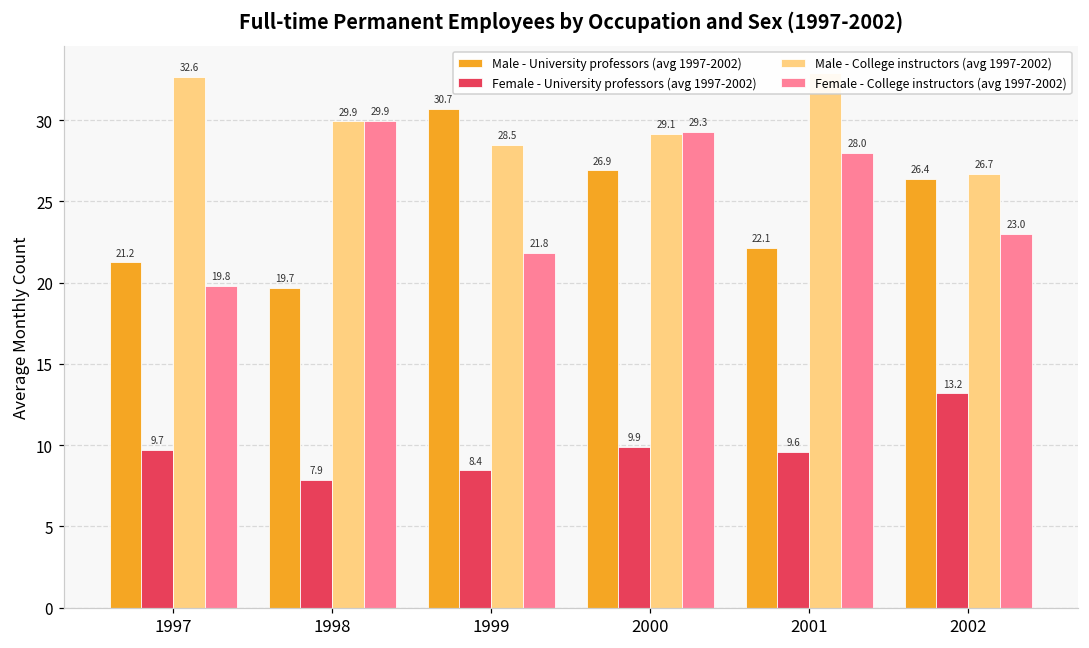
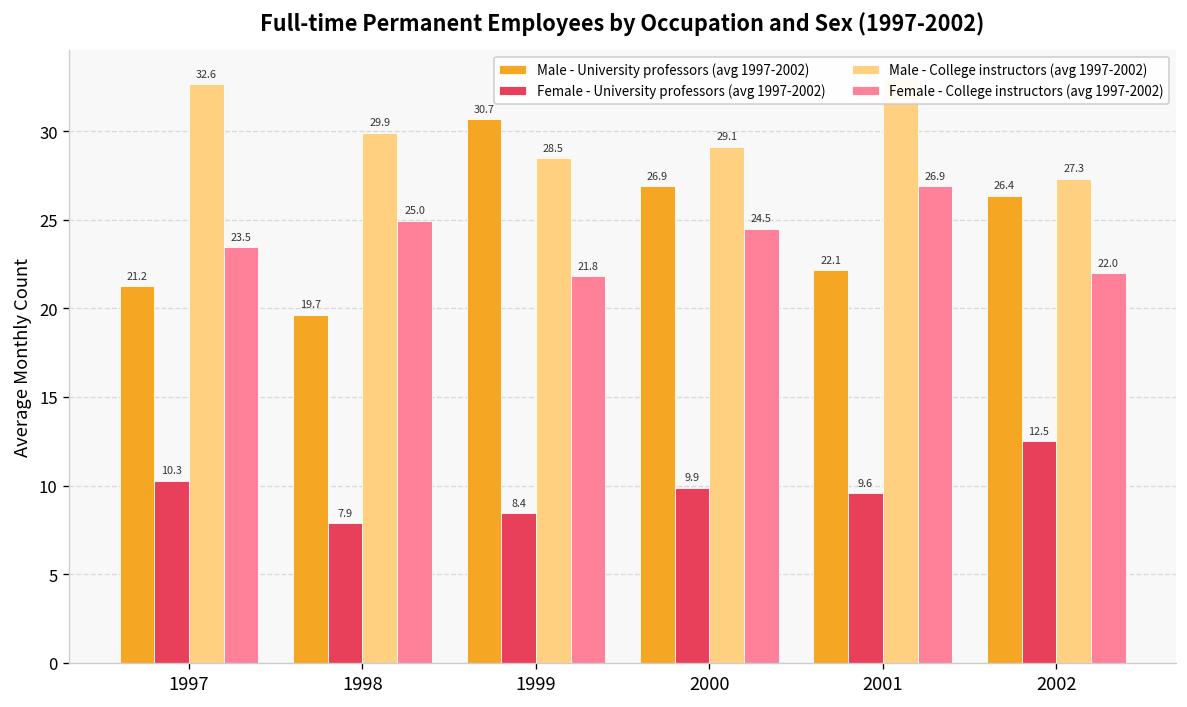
Female - University professors (avg 1997-2002), 1997: 9.7 -> 10.3
Female - College instructors (avg 1997-2002), 1997: 19.8 -> 23.5
Female - College instructors (avg 1997-2002), 1998: 29.9 -> 25.0
Female - College instructors (avg 1997-2002), 2000: 29.3 -> 24.5
Female - College instructors (avg 1997-2002), 2001: 28.0 -> 26.9
Female - University professors (avg 1997-2002), 2002: 13.2 -> 12.5
Male - College instructors (avg 1997-2002), 2002: 26.7 -> 27.3
Female - College instructors (avg 1997-2002), 2002: 23.0 -> 22.0
